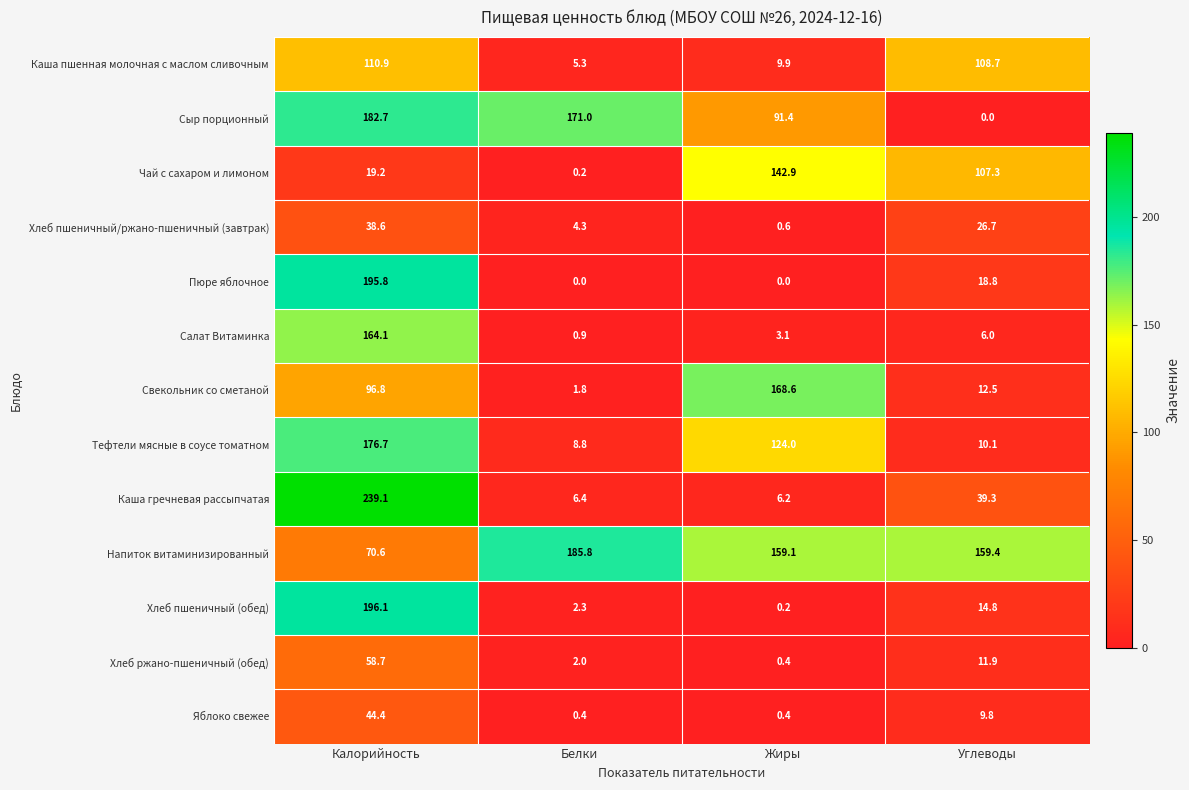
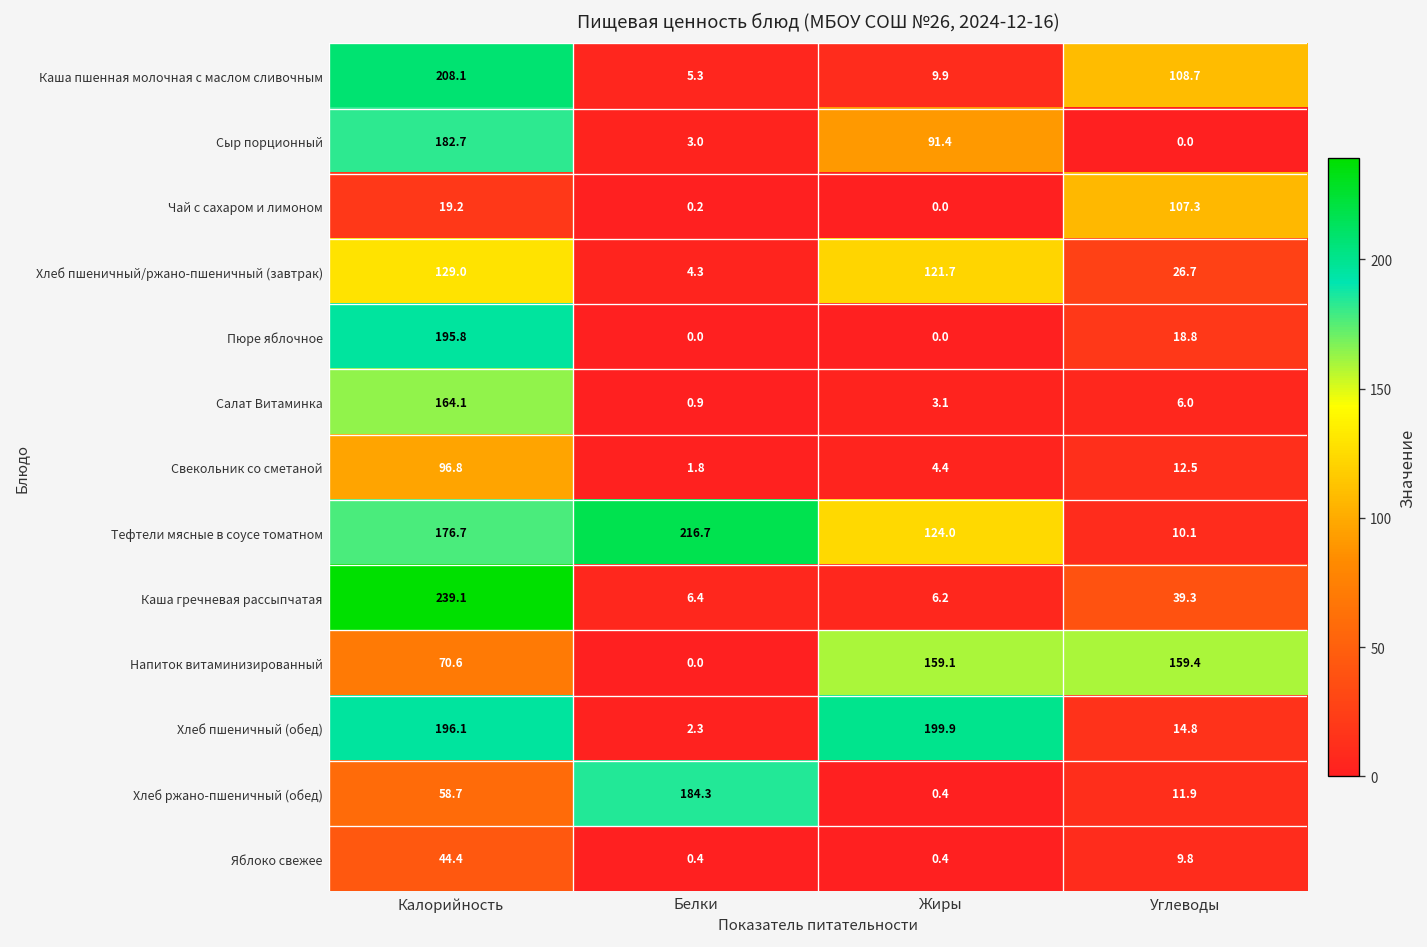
Каша пшенная молочная с маслом сливочным, Калорийность: 110.9 -> 208.1
Сыр порционный, Белки: 171.0 -> 3.0
Чай с сахаром и лимоном, Жиры: 142.9 -> 0.0
Хлеб пшеничный/ржано-пшеничный (завтрак), Калорийность: 38.6 -> 129.0
Хлеб пшеничный/ржано-пшеничный (завтрак), Жиры: 0.6 -> 121.7
Свекольник со сметаной, Жиры: 168.6 -> 4.4
Тефтели мясные в соусе томатном, Белки: 8.8 -> 216.7
Напиток витаминизированный, Белки: 185.8 -> 0.0
Хлеб пшеничный (обед), Жиры: 0.2 -> 199.9
Хлеб ржано-пшеничный (обед), Белки: 2.0 -> 184.3
